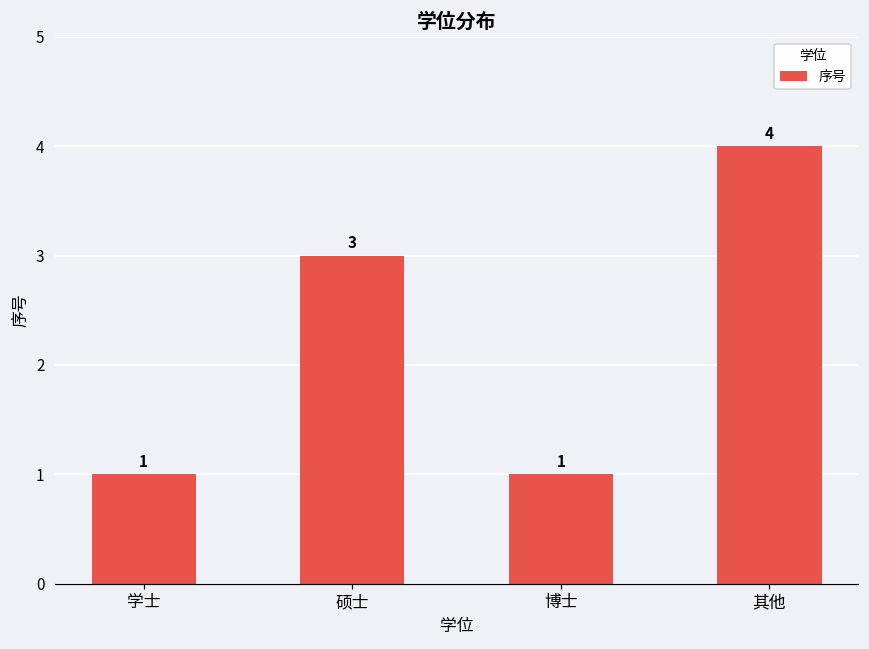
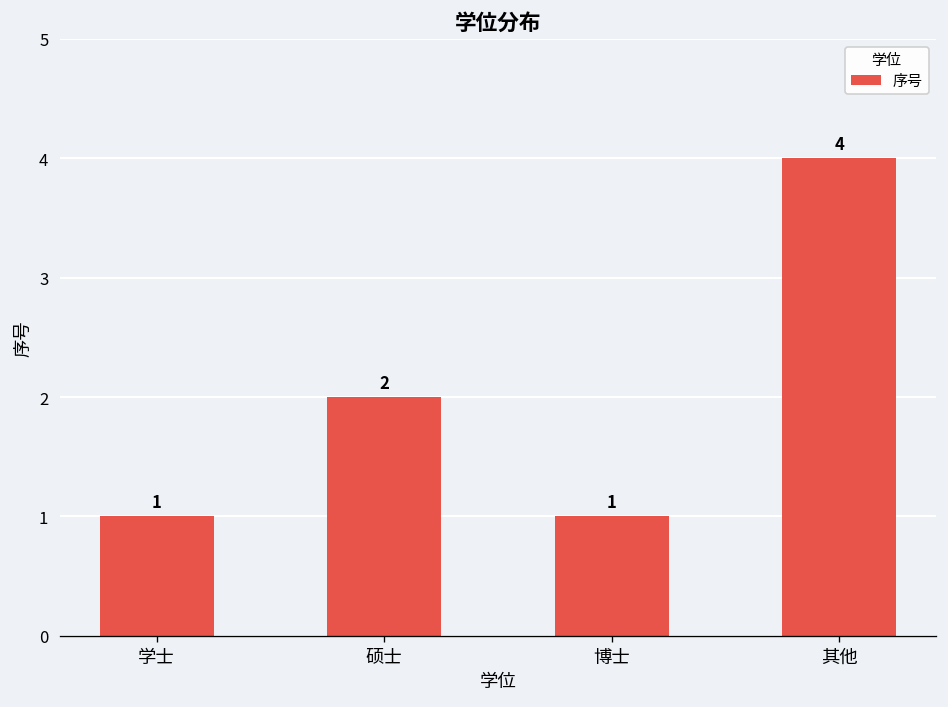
硕士: 3 -> 2
